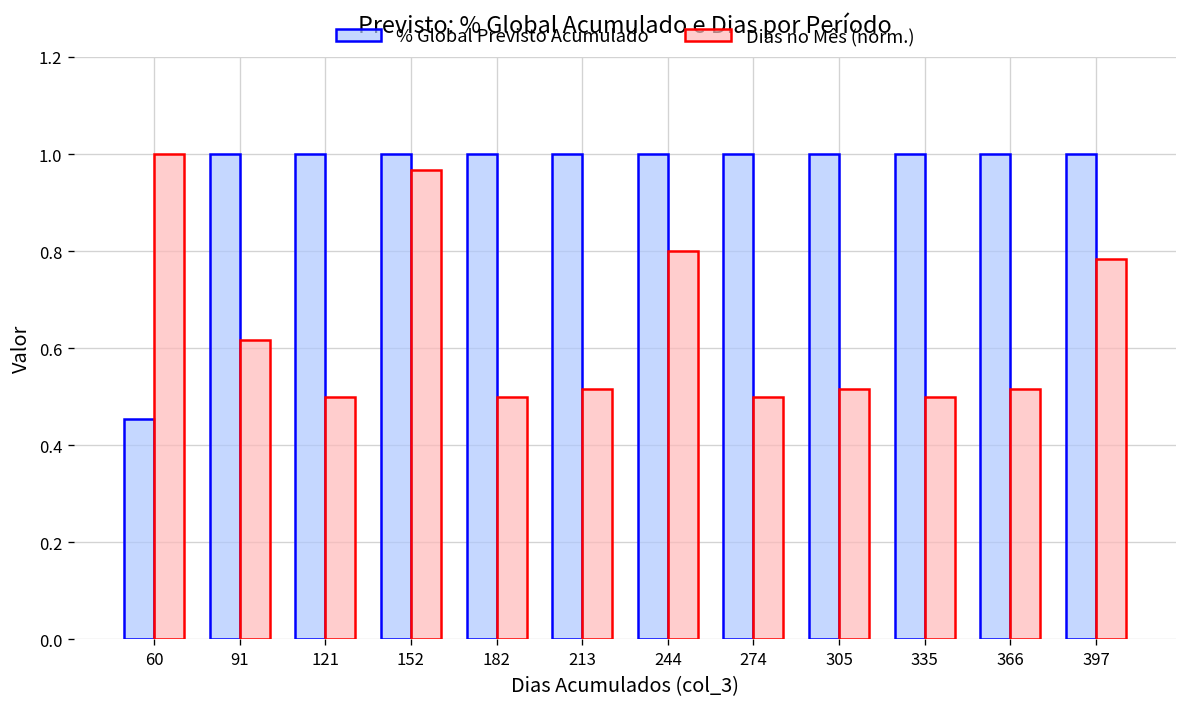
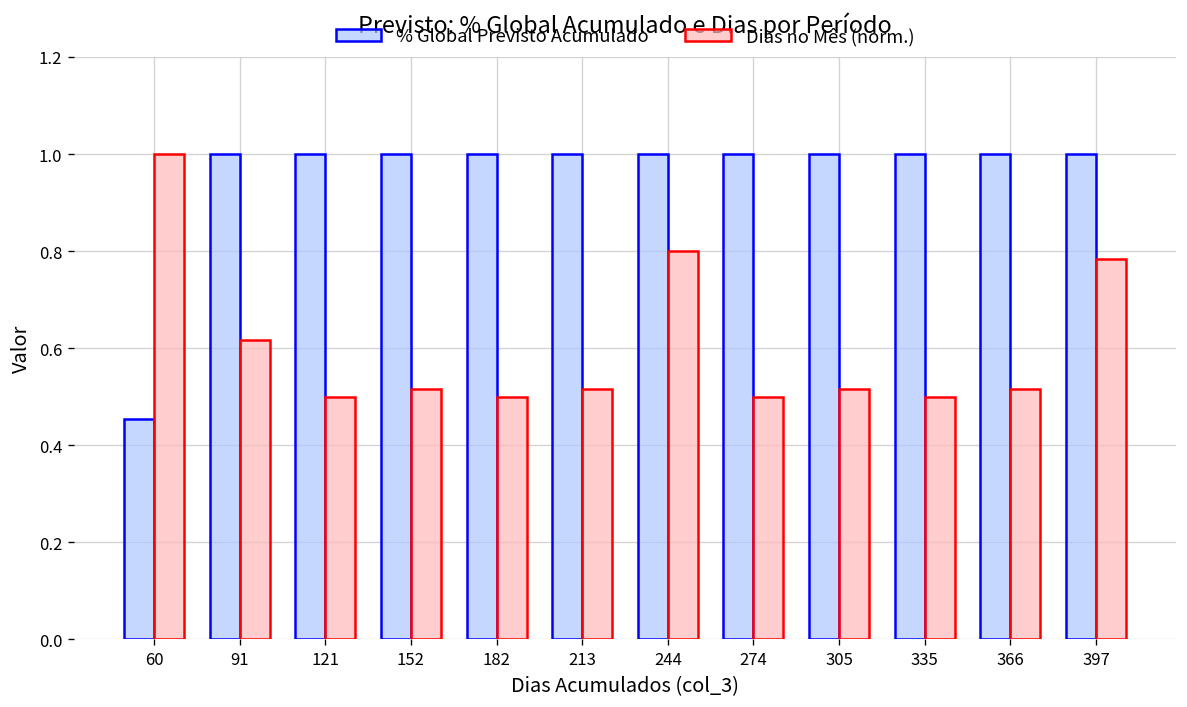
Dias no Mês (norm.), 152: 0.97 -> 0.52
